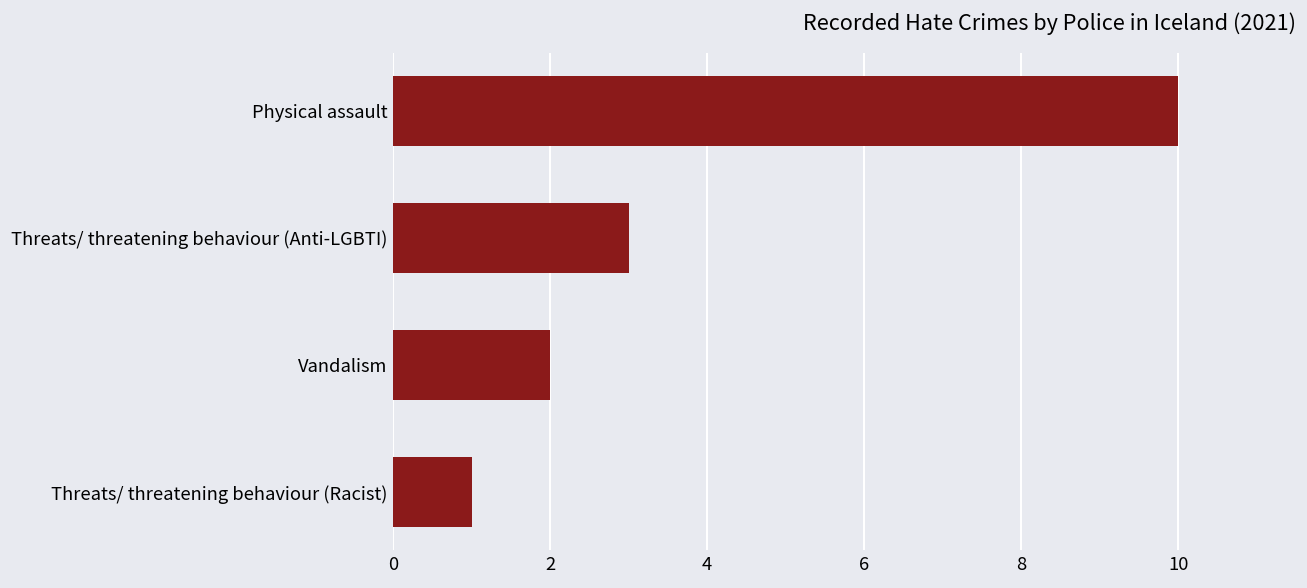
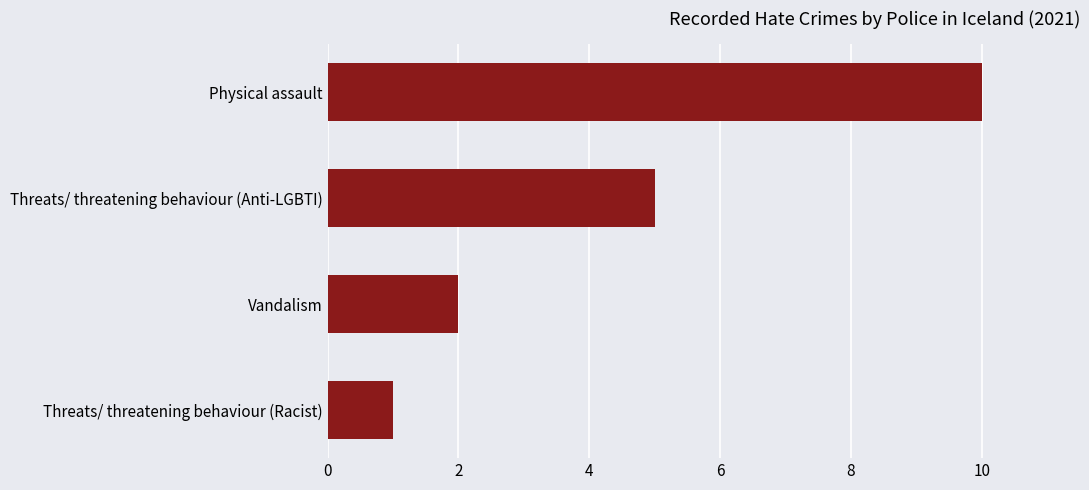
Threats/ threatening behaviour (Anti-LGBTI): 3 -> 5
